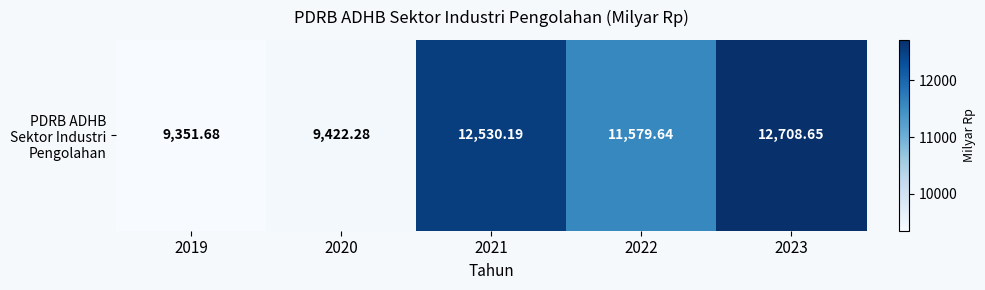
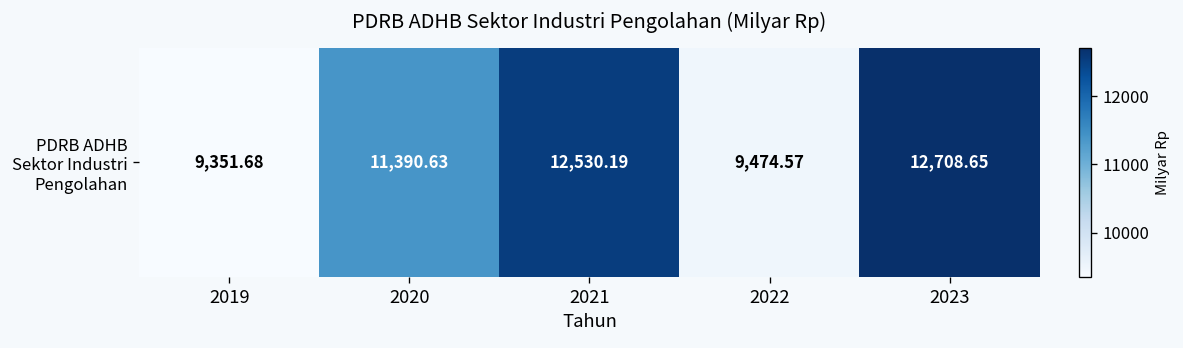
PDRB ADHB Sektor Industri Pengolahan, 2020: 9,422.28 -> 11,390.63
PDRB ADHB Sektor Industri Pengolahan, 2022: 11,579.64 -> 9,474.57
